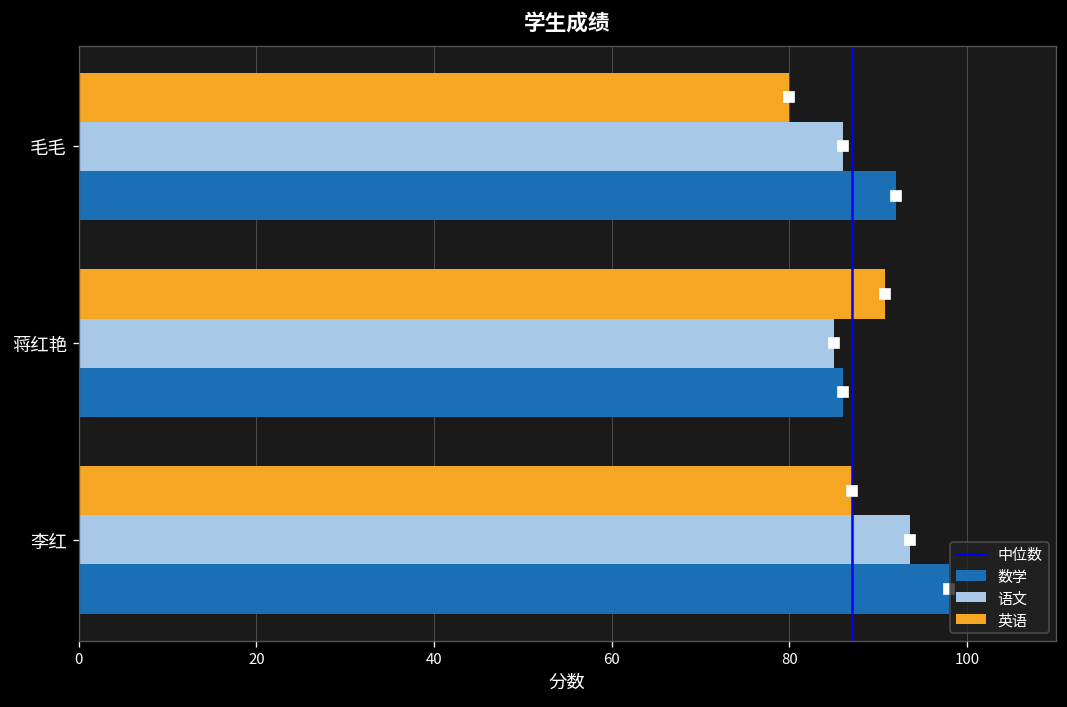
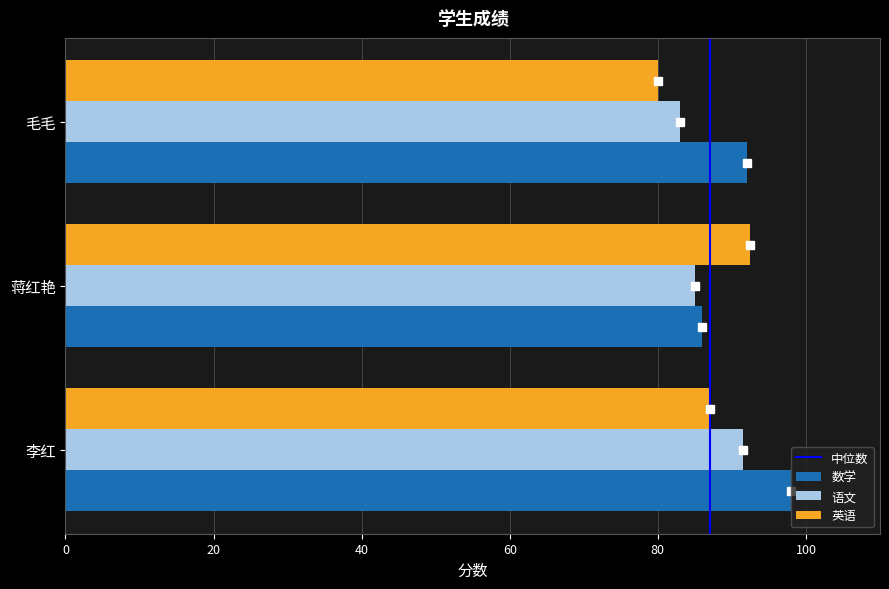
语文, 毛毛: 86 -> 83
英语, 蒋红艳: 91 -> 93
语文, 李红: 94 -> 92
